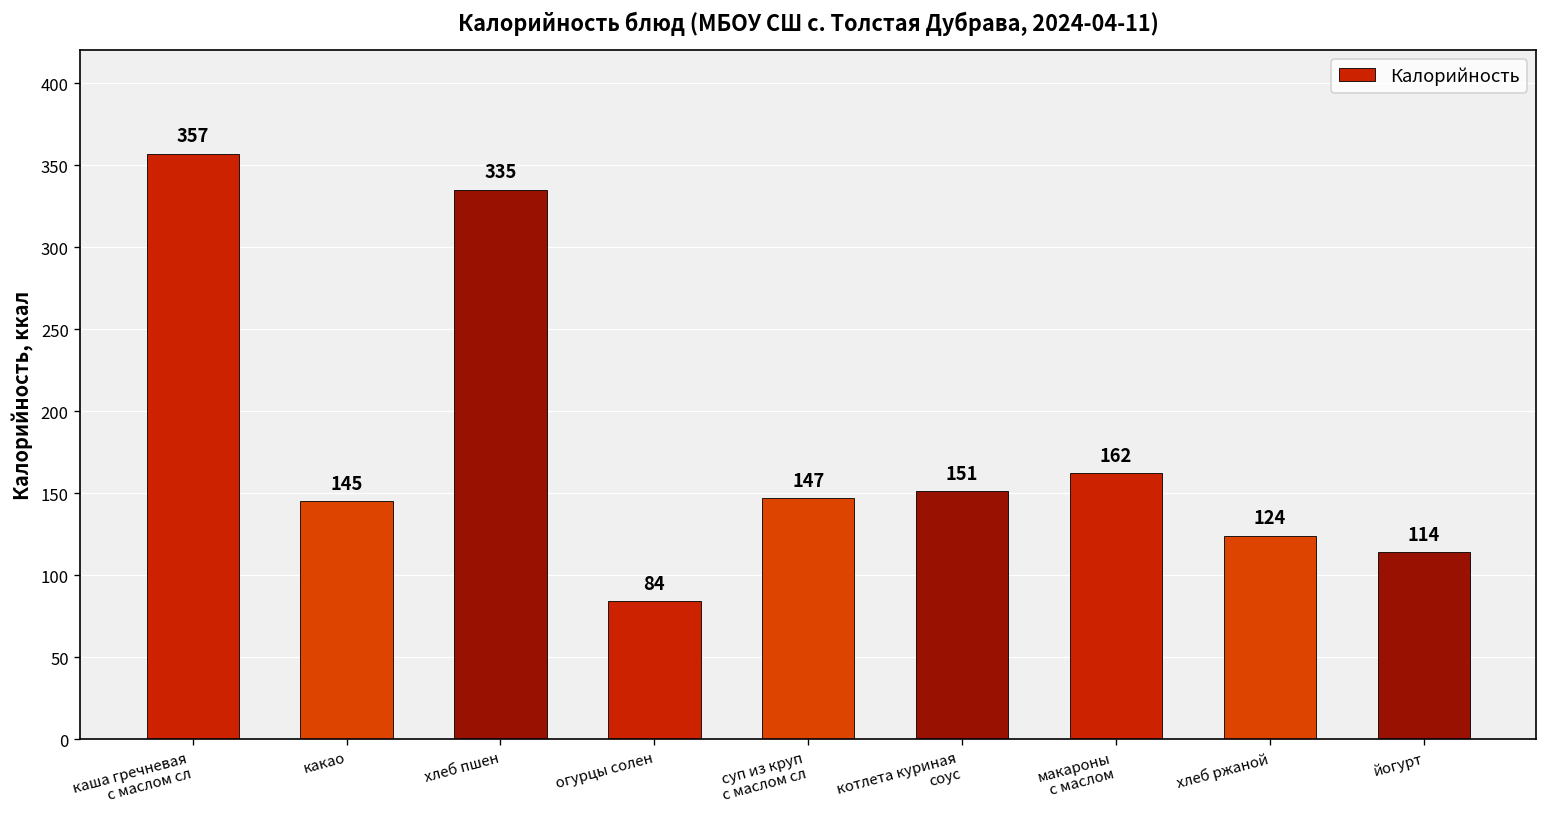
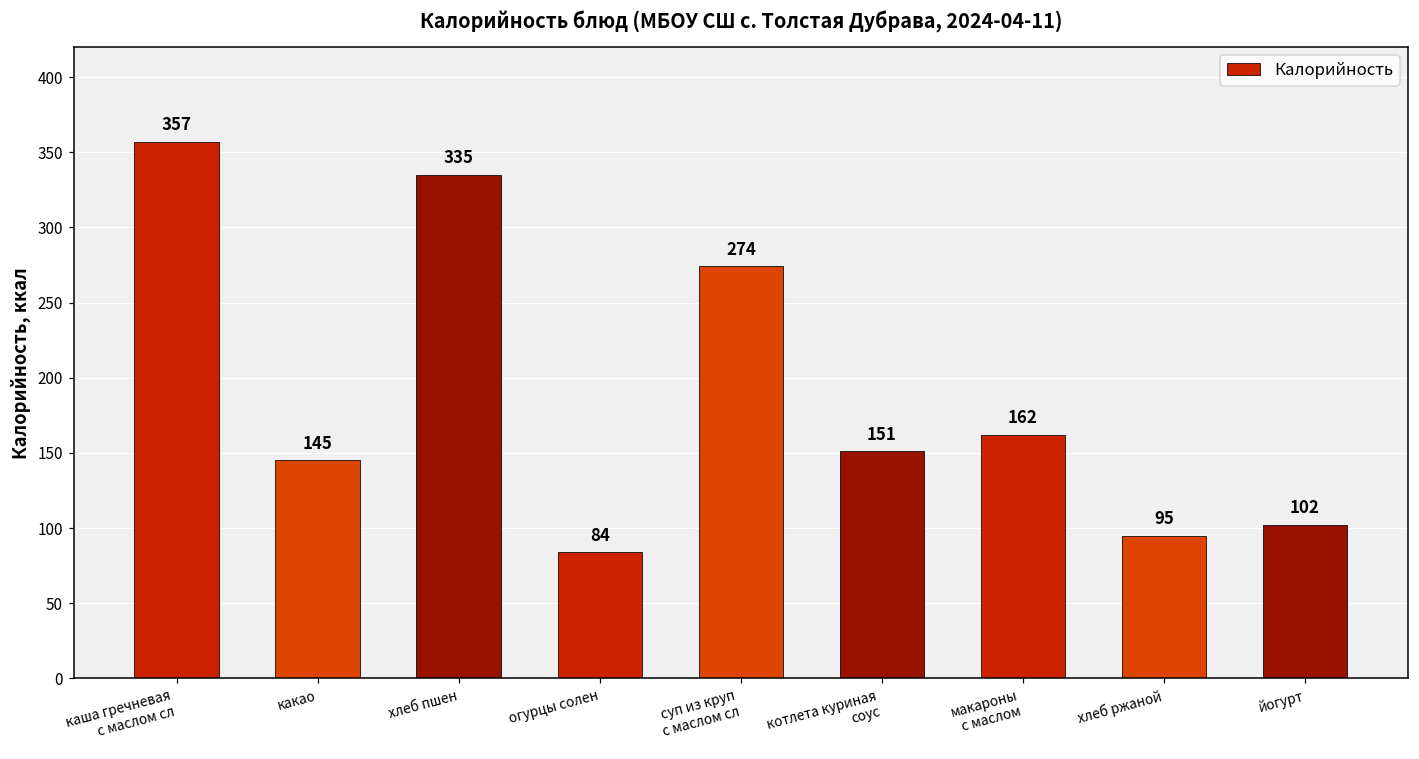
суп из круп с маслом сл: 147 -> 274
хлеб ржаной: 124 -> 95
йогурт: 114 -> 102
